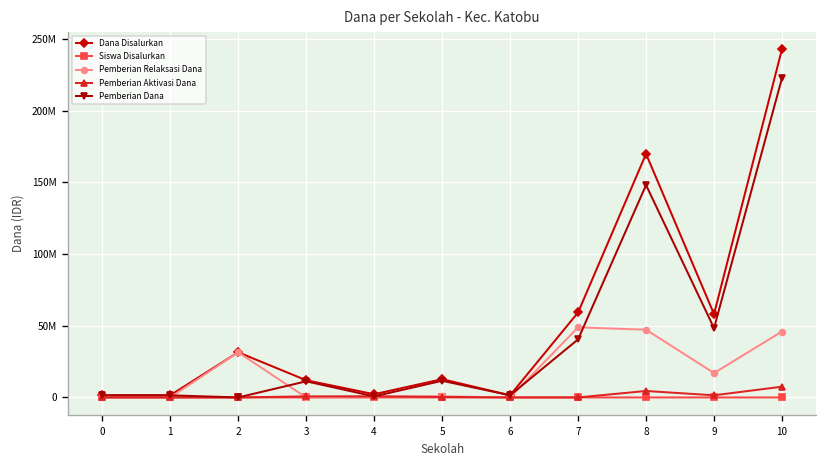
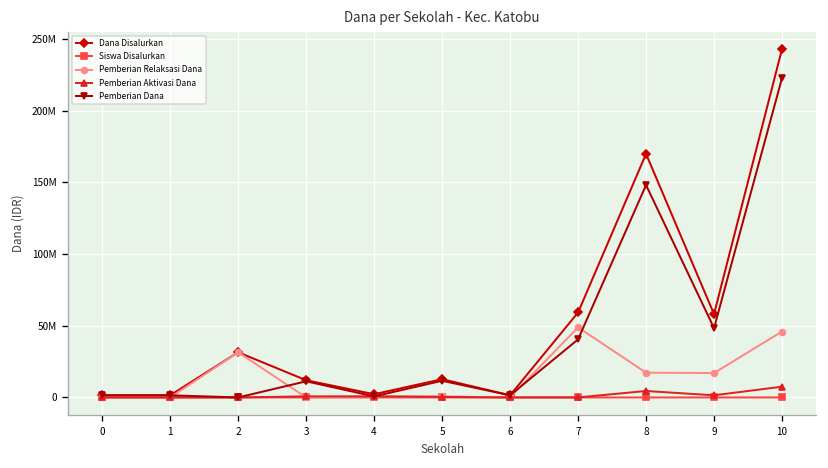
Pemberian Relaksasi Dana, 8: 47000000 -> 17000000
